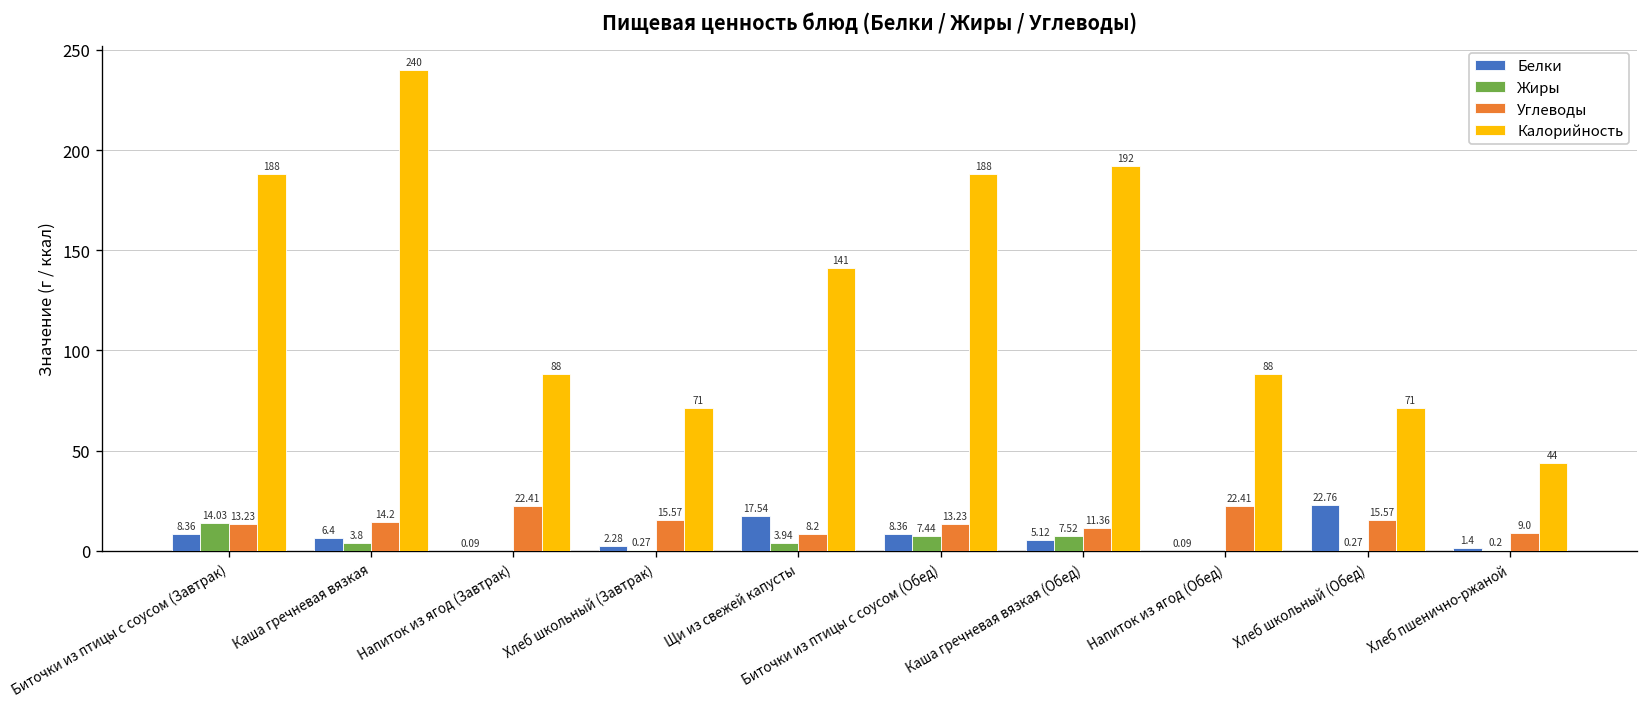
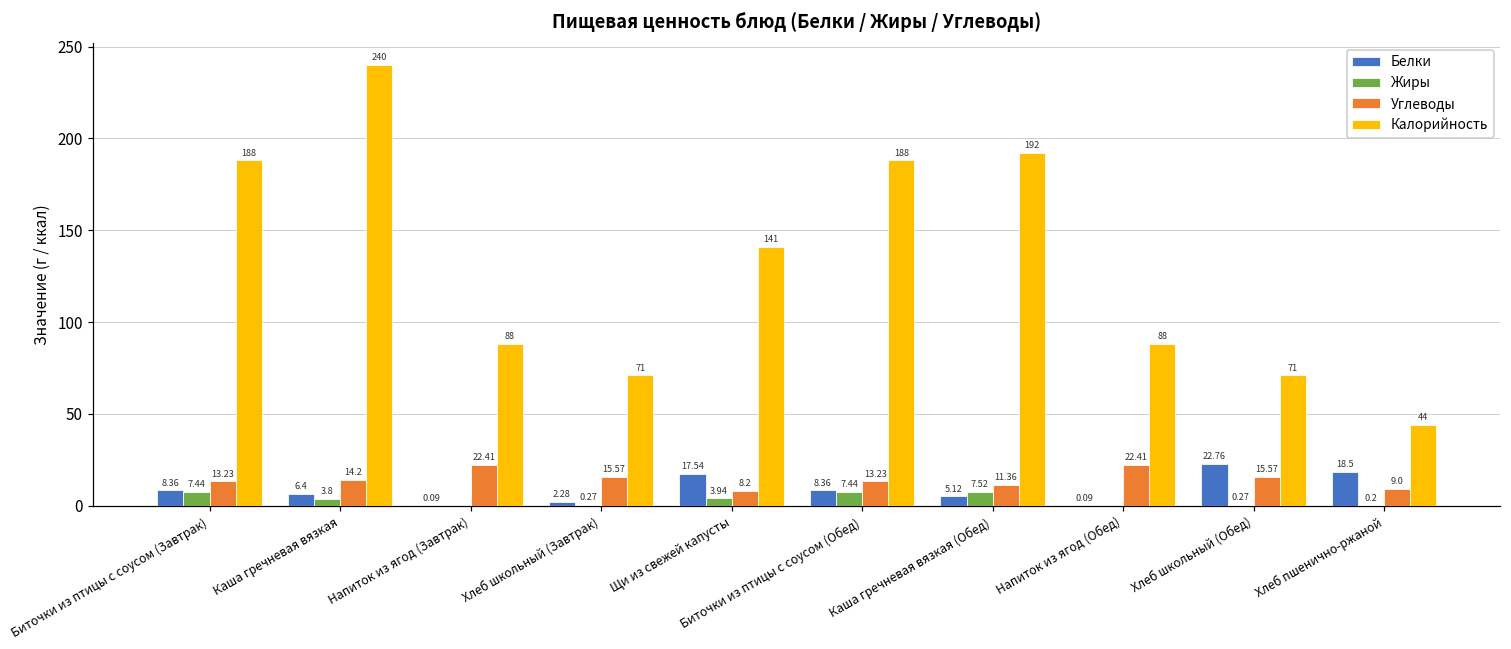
Жиры, Биточки из птицы с соусом (Завтрак): 14.03 -> 7.44
Белки, Хлеб пшенично-ржаной: 1.4 -> 18.5
